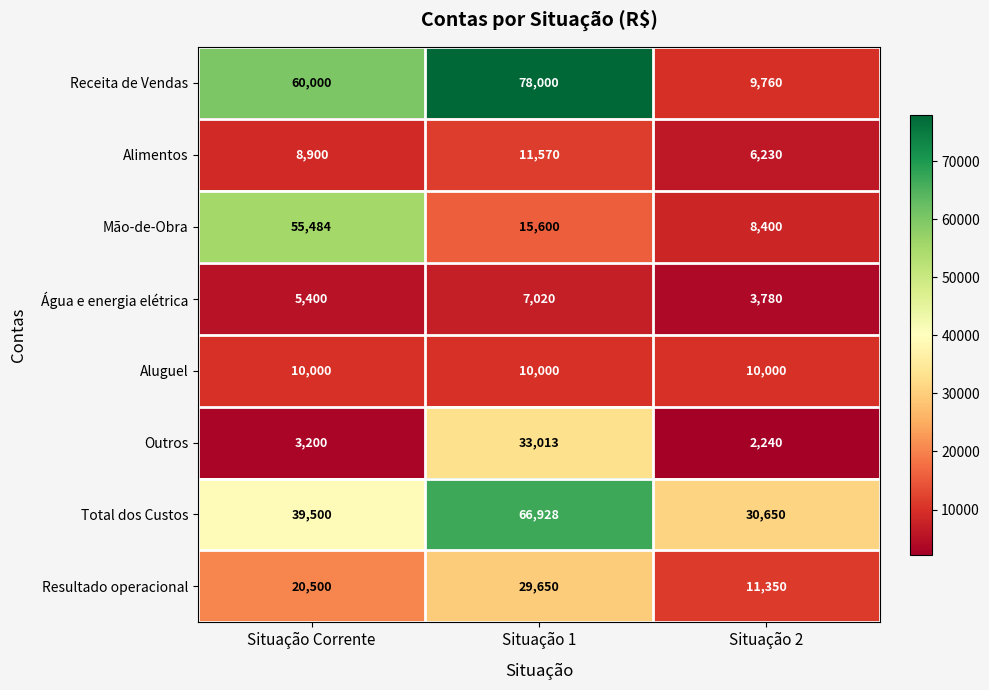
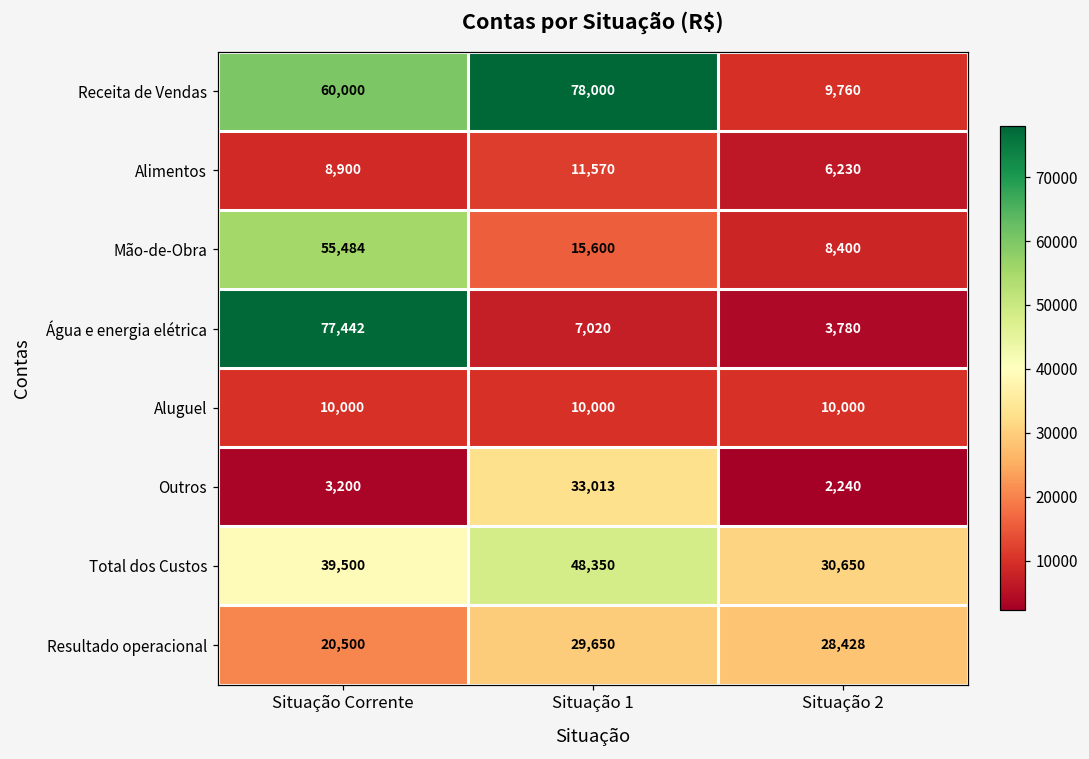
Água e energia elétrica, Situação Corrente: 5,400 -> 77,442
Total dos Custos, Situação 1: 66,928 -> 48,350
Resultado operacional, Situação 2: 11,350 -> 28,428
